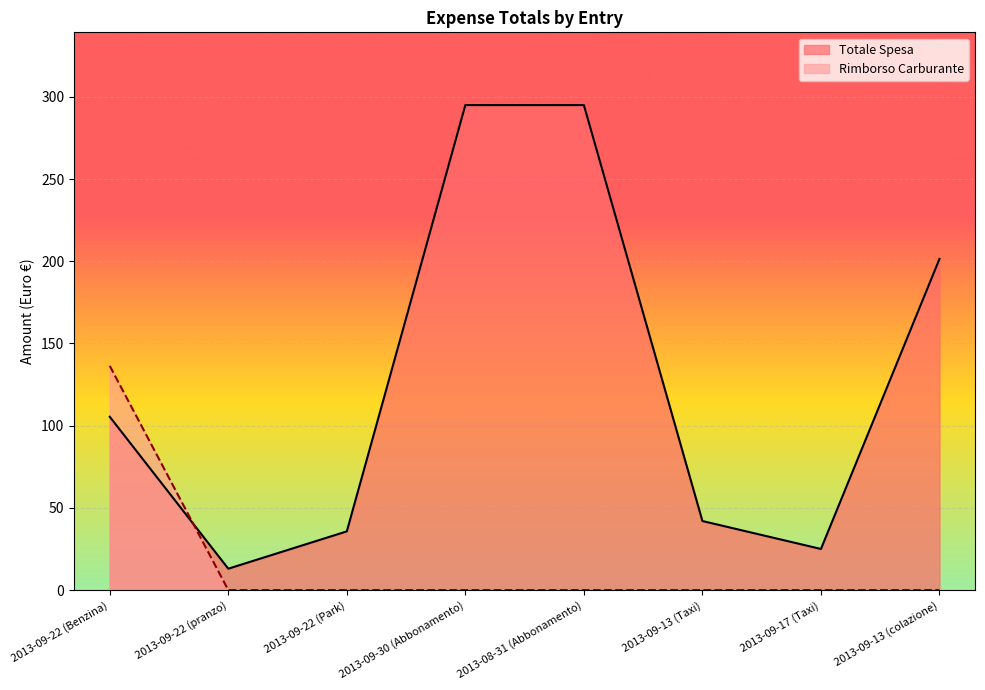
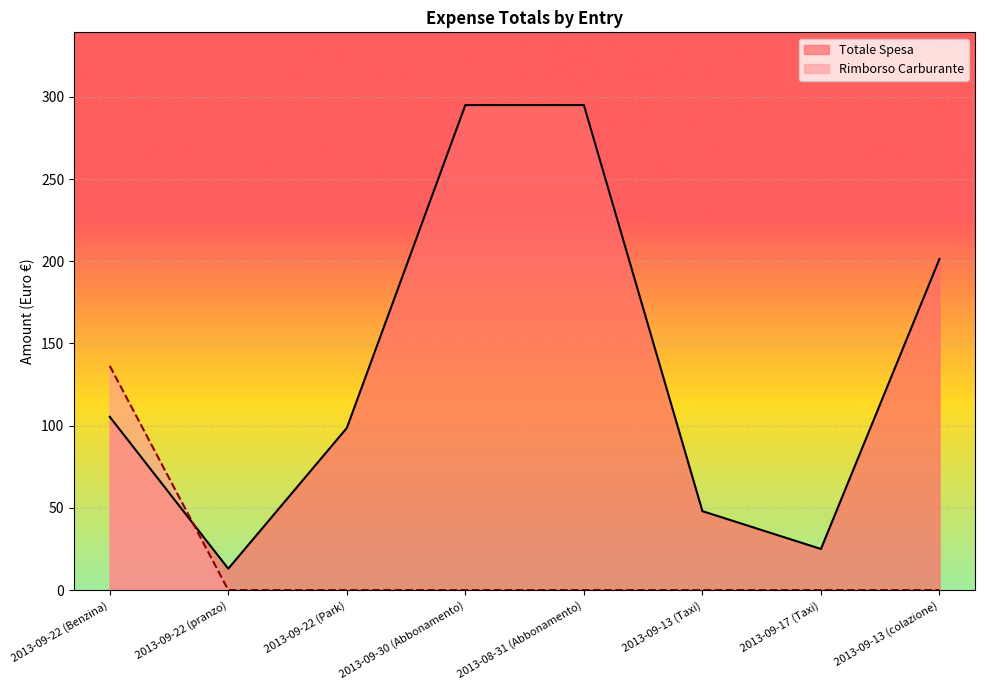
Totale Spesa, 2013-09-22 (Park): 36 -> 99
Totale Spesa, 2013-09-13 (Taxi): 42 -> 48
